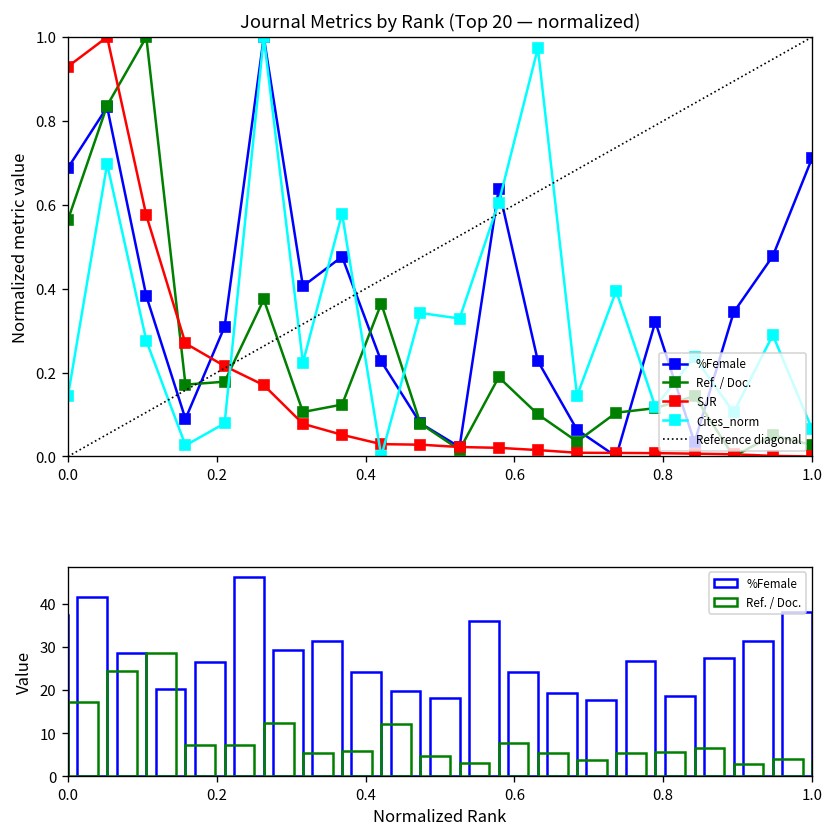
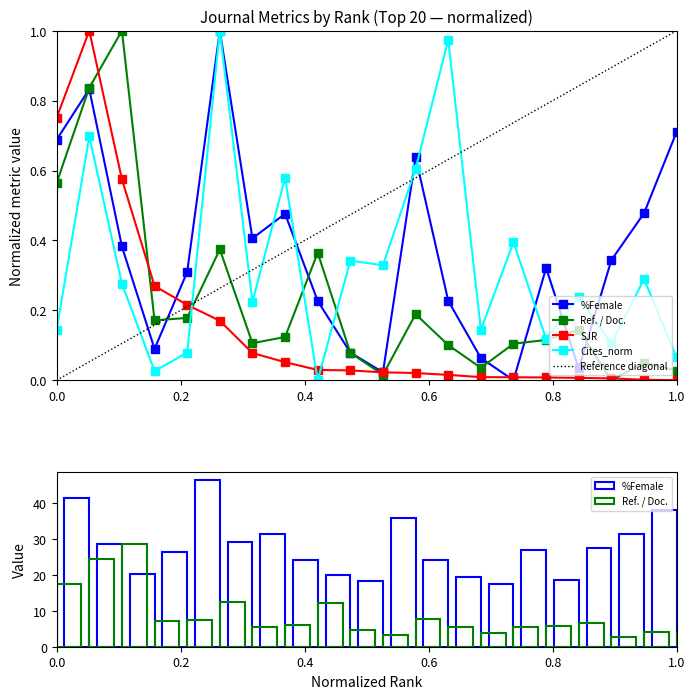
Journal Metrics by Rank (Top 20 — normalized), SJR, 0.0: 0.93 -> 0.75
